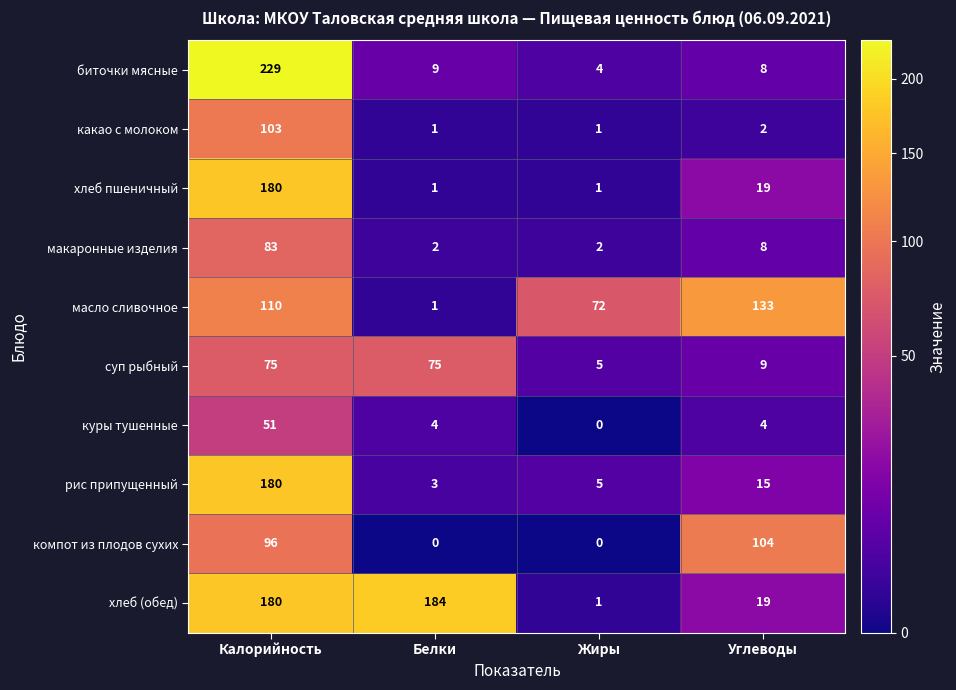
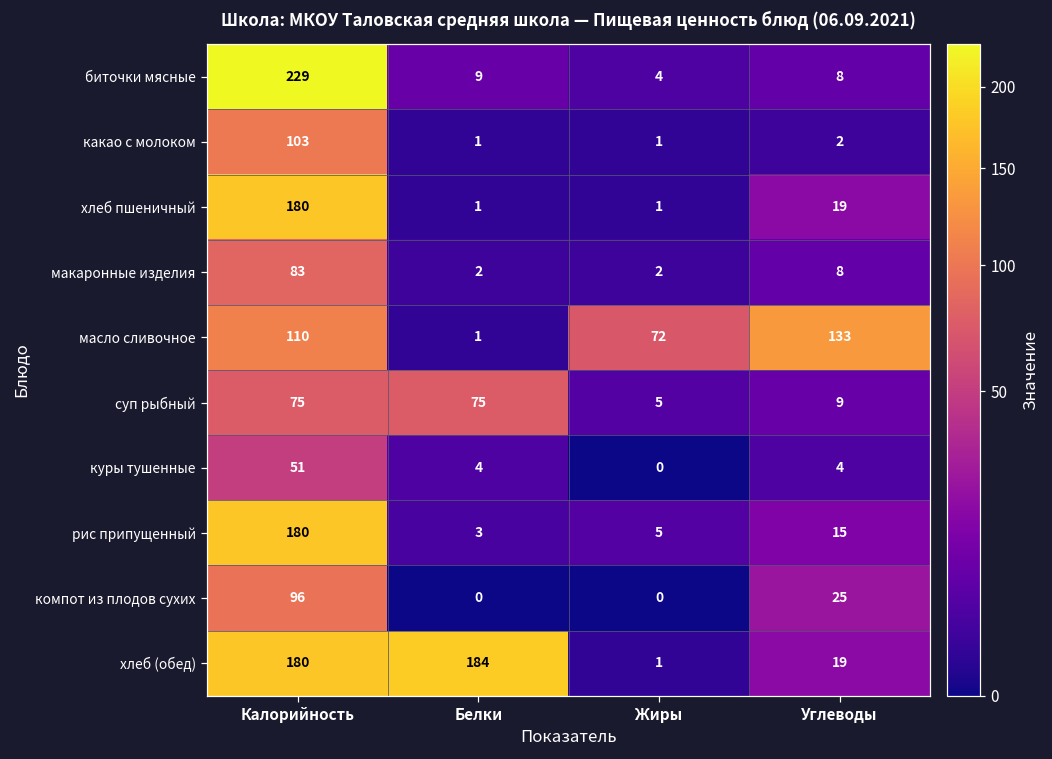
компот из плодов сухих, Углеводы: 104 -> 25
